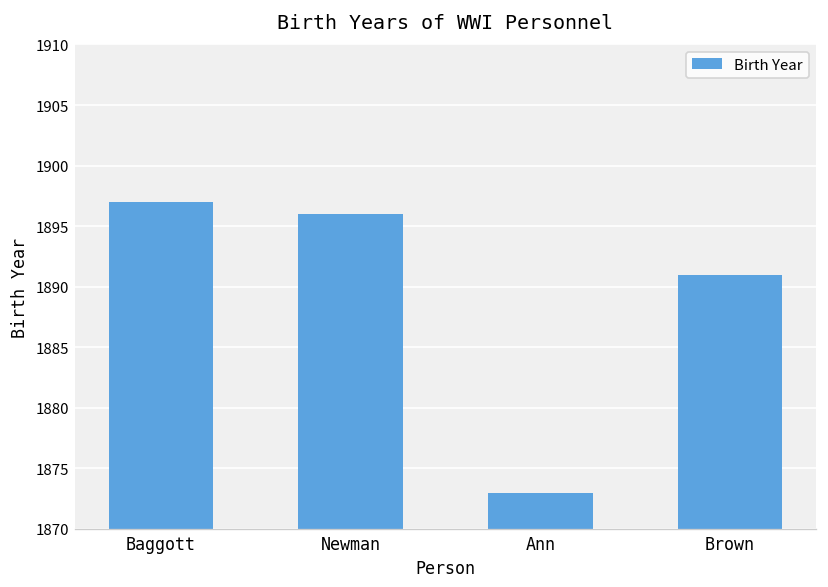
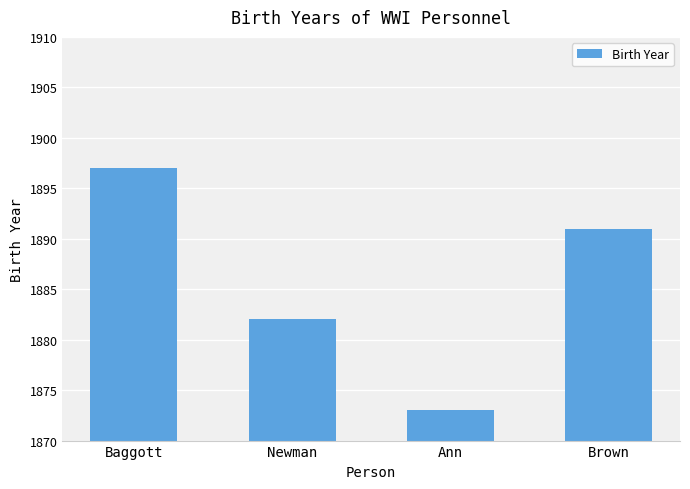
Newman: 1896 -> 1882
